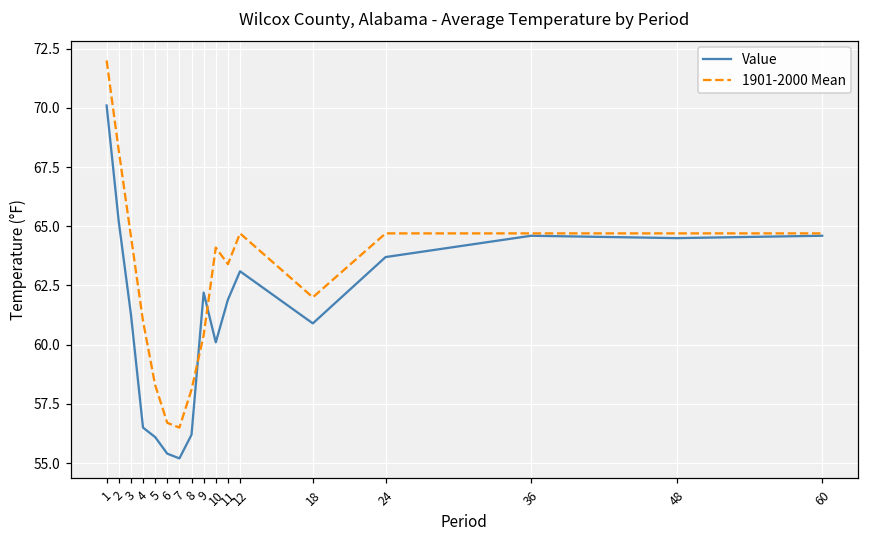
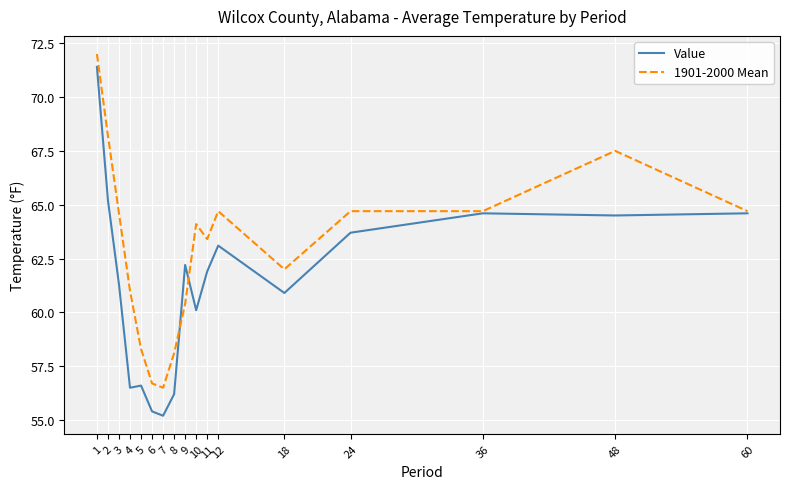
Value, 1: 70.1 -> 71.4
Value, 5: 56.1 -> 56.6
1901-2000 Mean, 48: 64.7 -> 67.5
